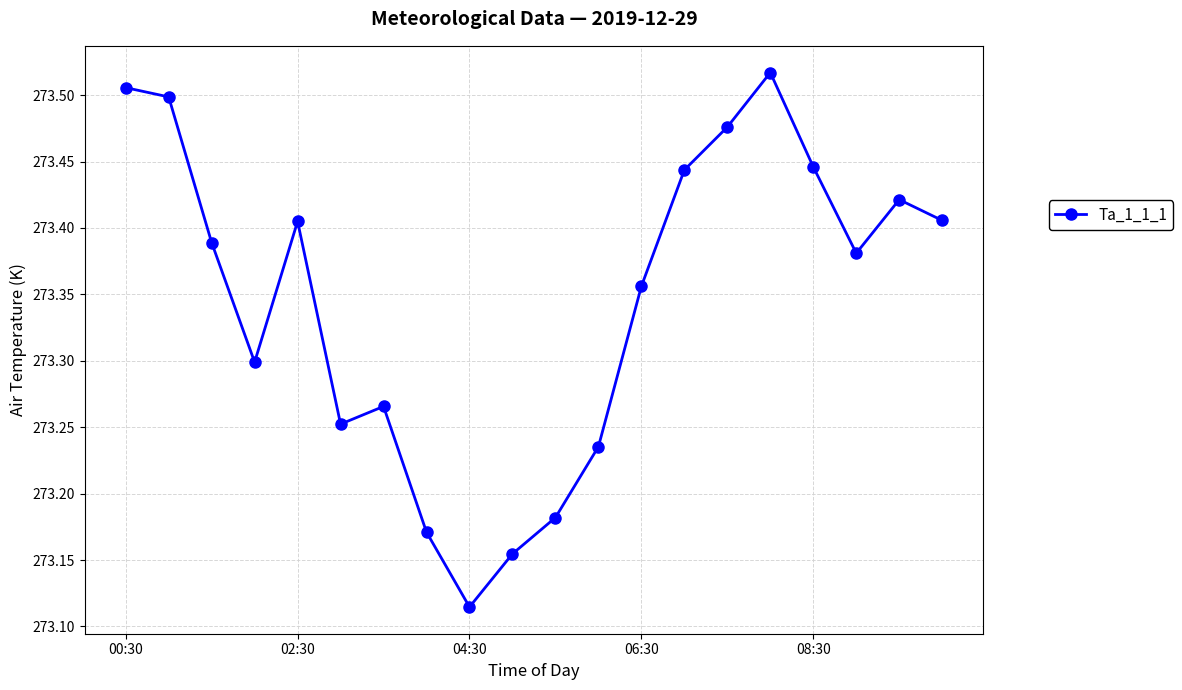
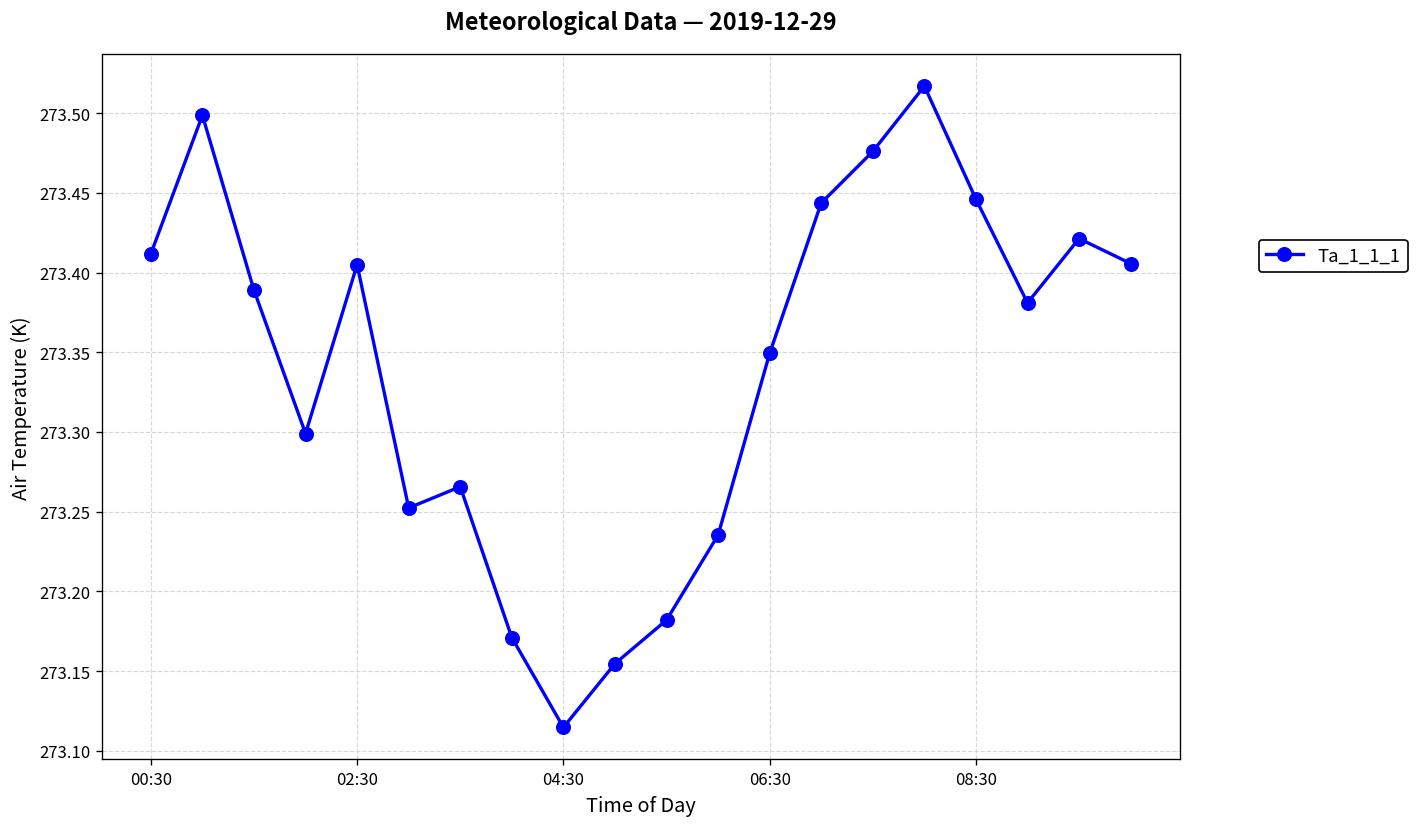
00:30: 273.506 -> 273.412
06:30: 273.356 -> 273.349
